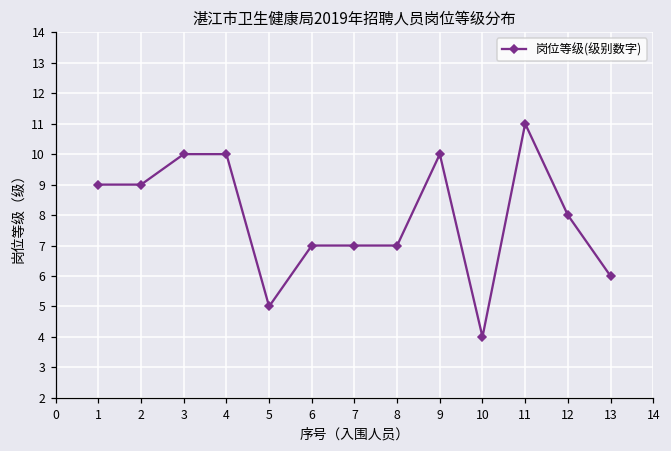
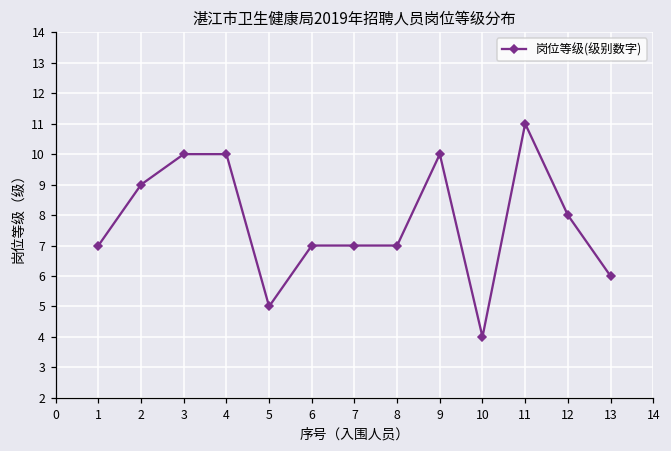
1: 9 -> 7
